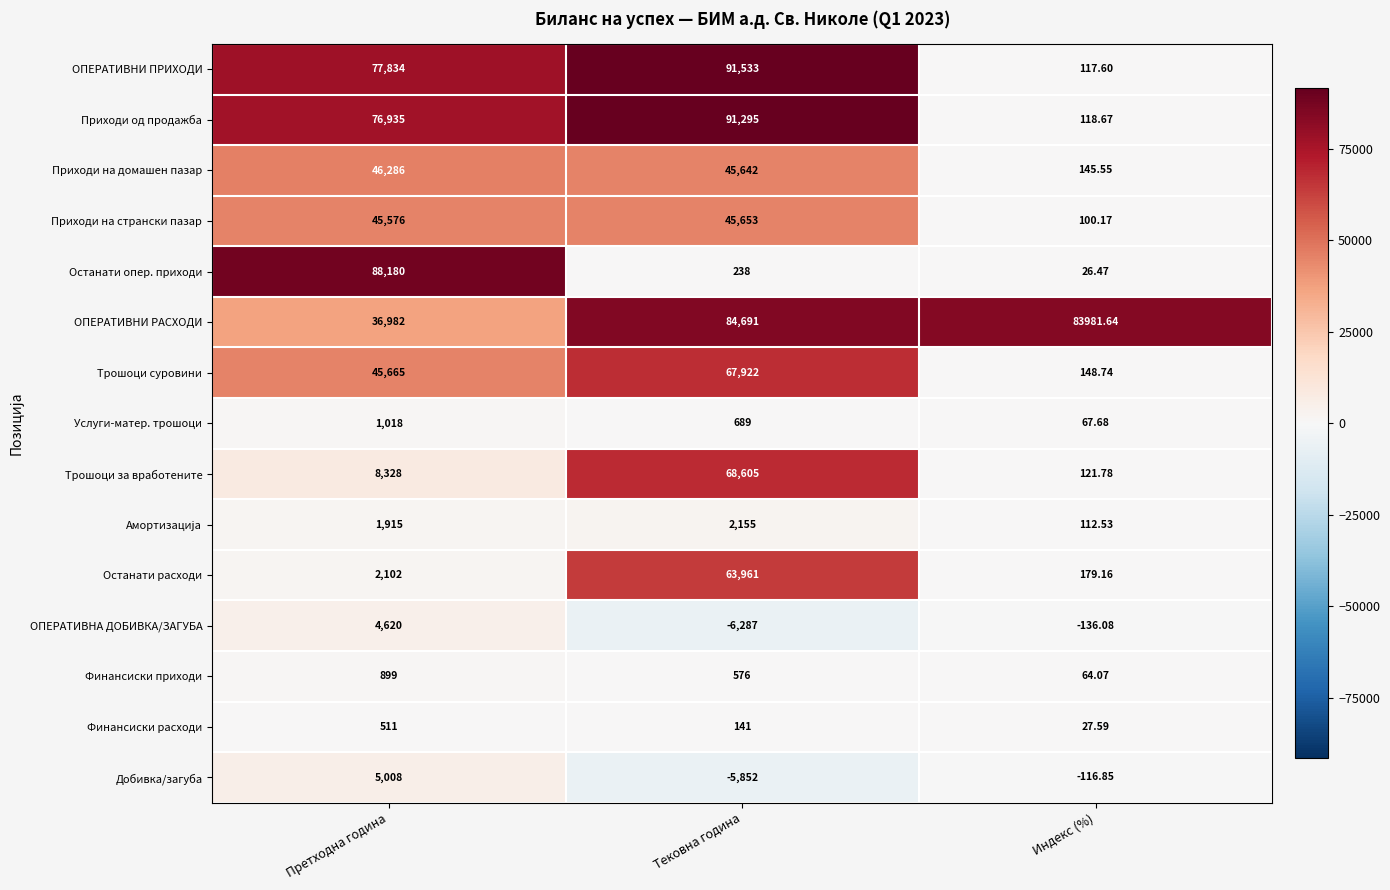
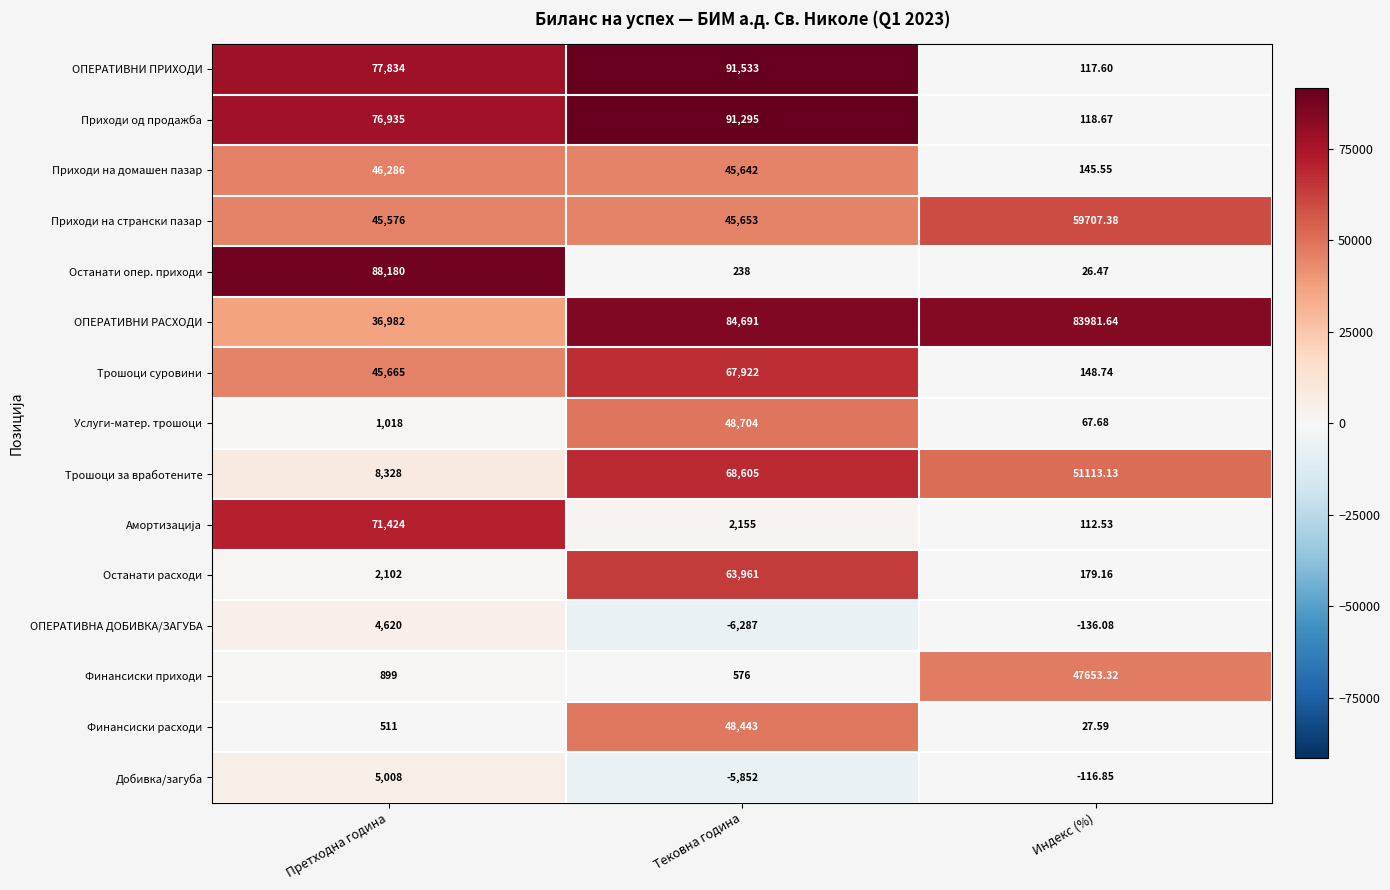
Приходи на странски пазар, Индекс (%): 100.17 -> 59707.38
Услуги-матер. трошоци, Тековна година: 689 -> 48,704
Трошоци за вработените, Индекс (%): 121.78 -> 51113.13
Амортизација, Претходна година: 1,915 -> 71,424
Финансиски приходи, Индекс (%): 64.07 -> 47653.32
Финансиски расходи, Тековна година: 141 -> 48,443
